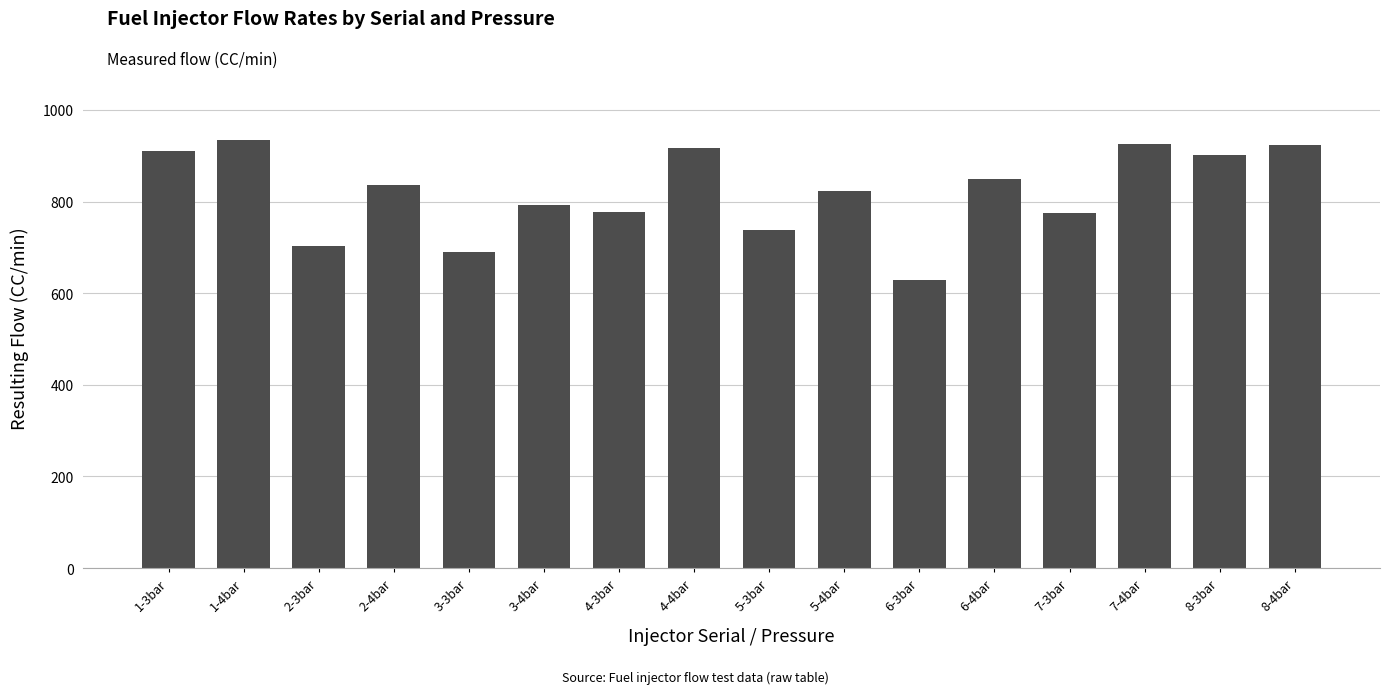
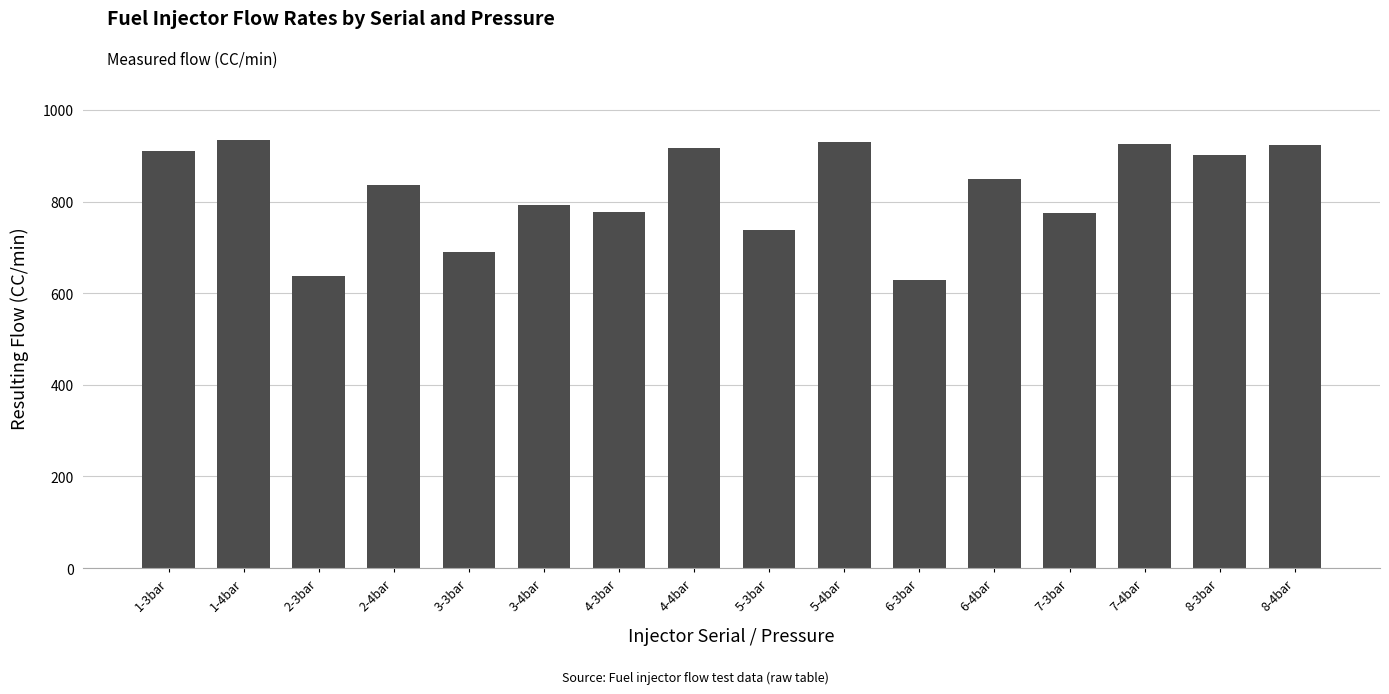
2-3bar: 700 -> 640
5-4bar: 820 -> 930
